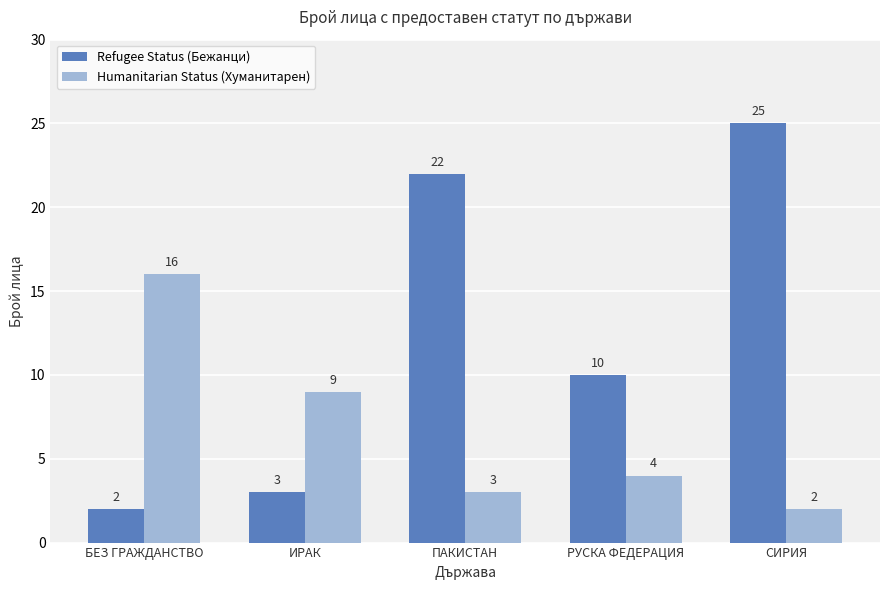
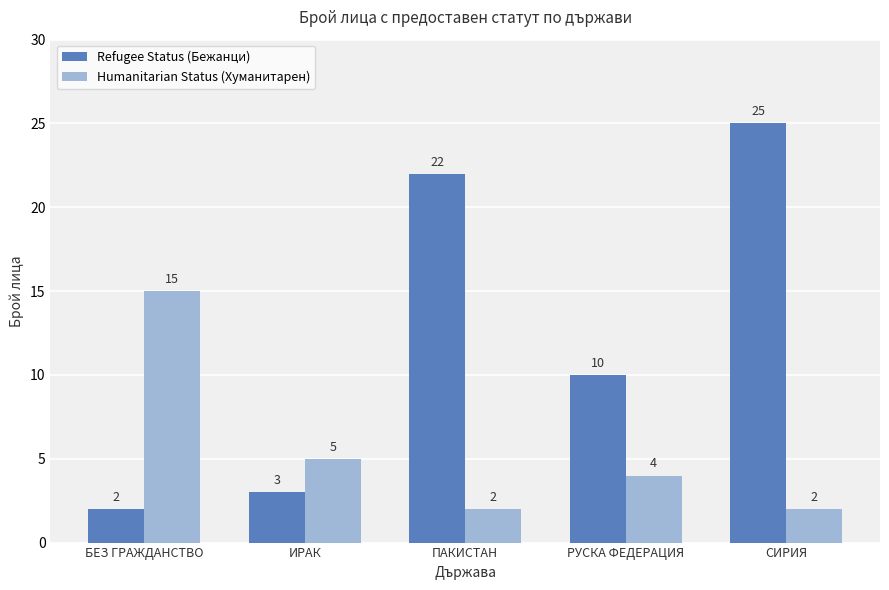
Humanitarian Status (Хуманитарен), БЕЗ ГРАЖДАНСТВО: 16 -> 15
Humanitarian Status (Хуманитарен), ИРАК: 9 -> 5
Humanitarian Status (Хуманитарен), ПАКИСТАН: 3 -> 2
